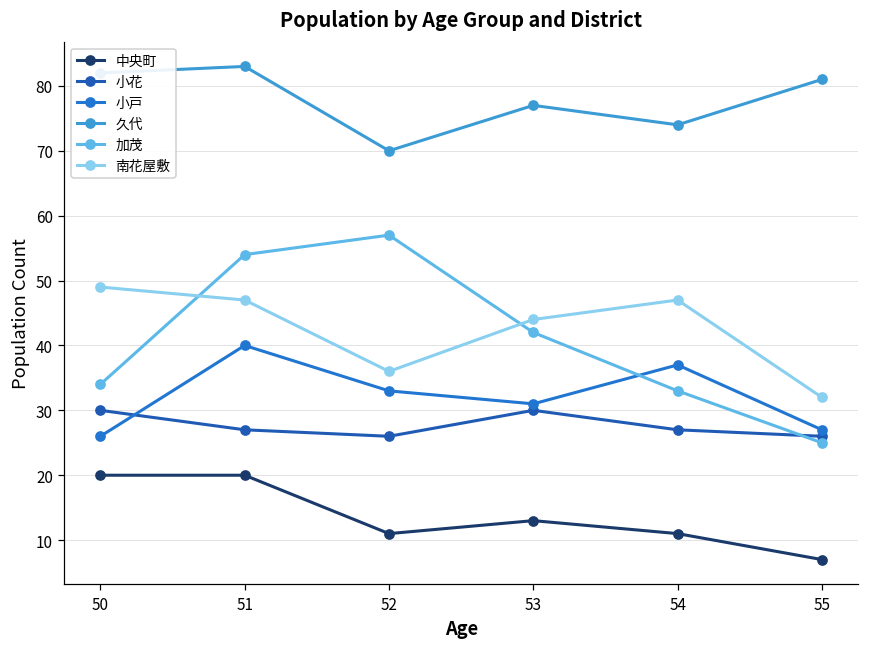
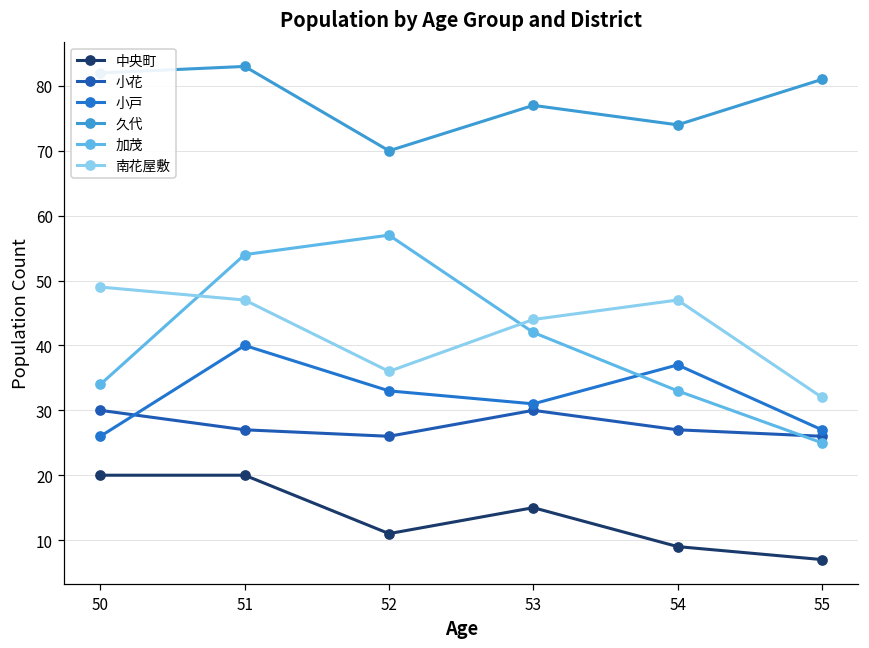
中央町, 53: 13 -> 15
中央町, 54: 11 -> 9
